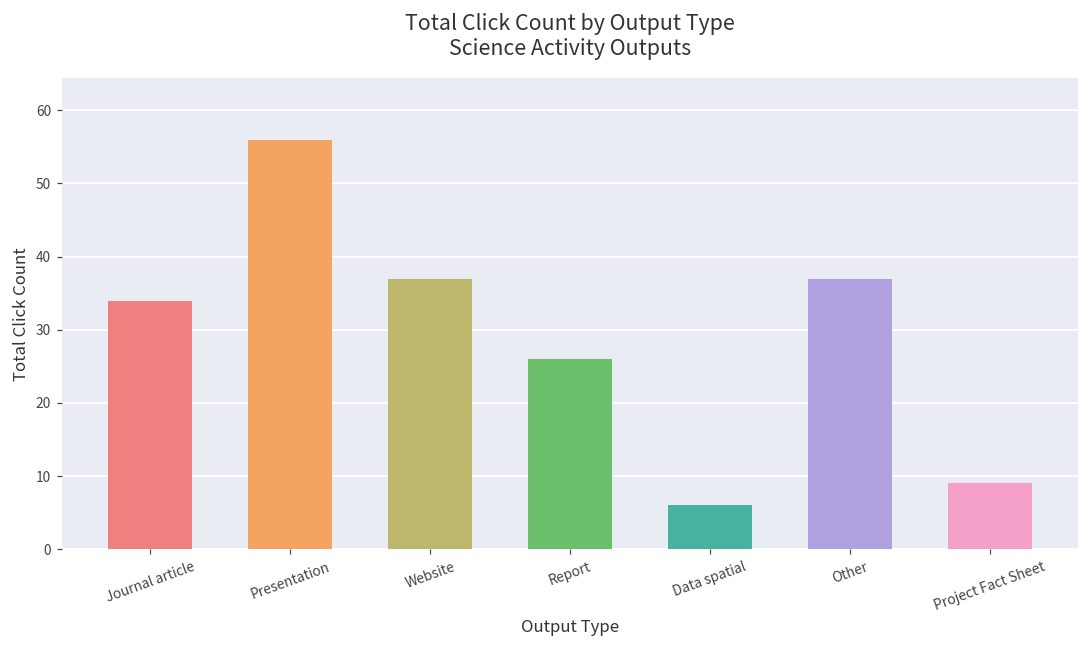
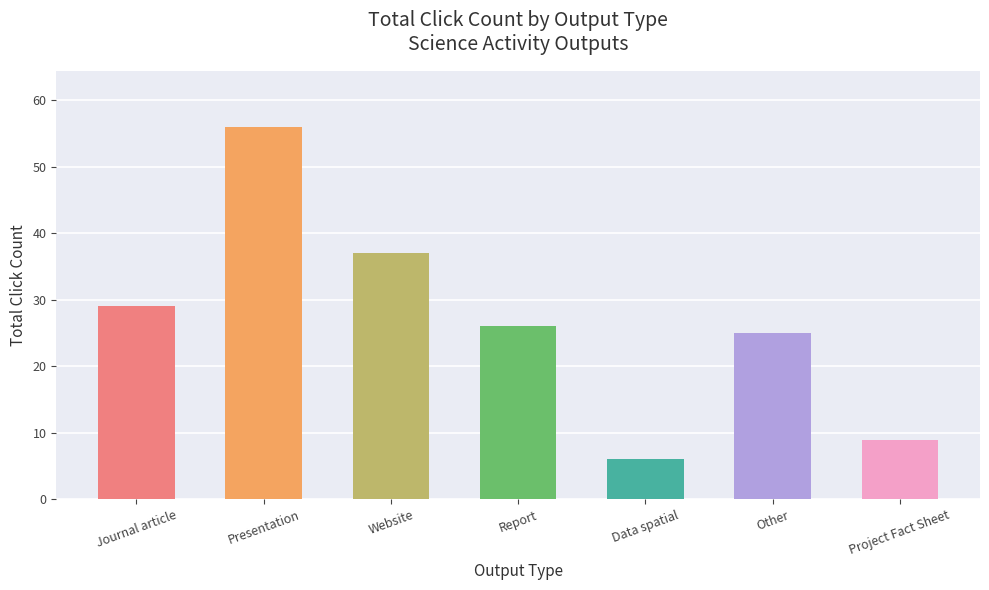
Journal article: 34 -> 29
Other: 37 -> 25
